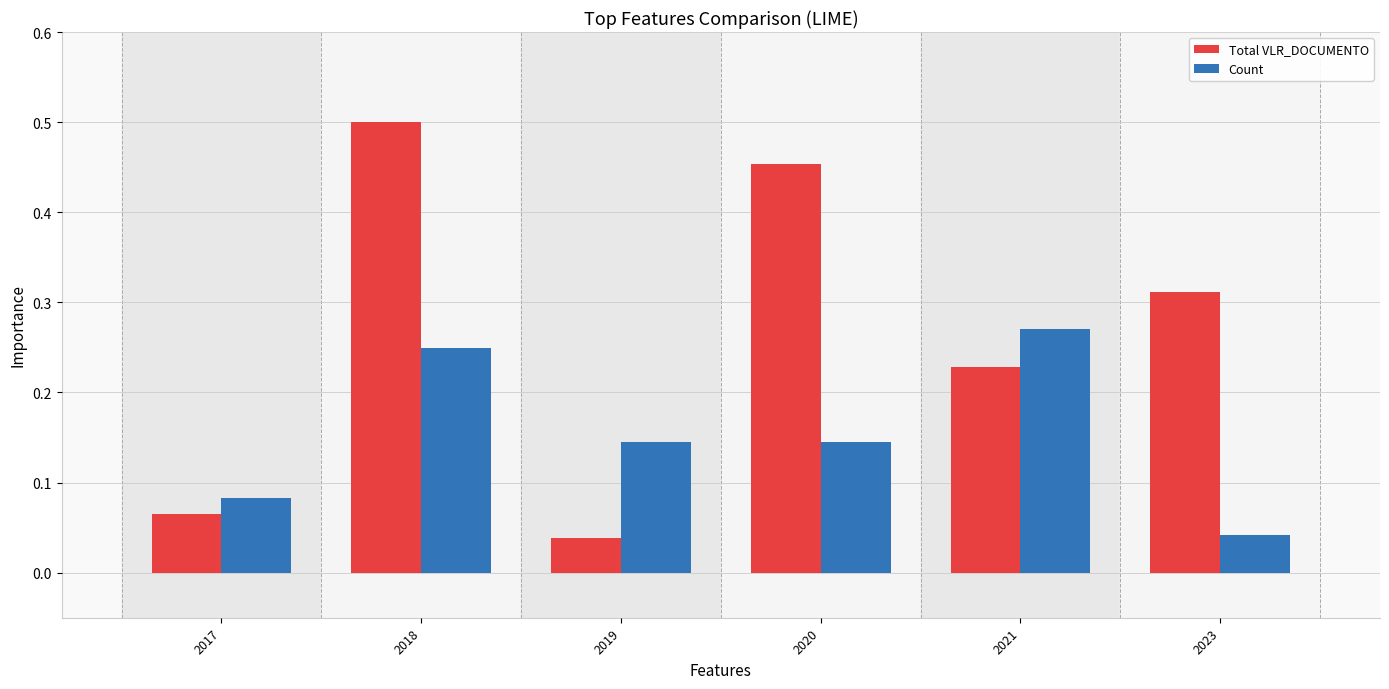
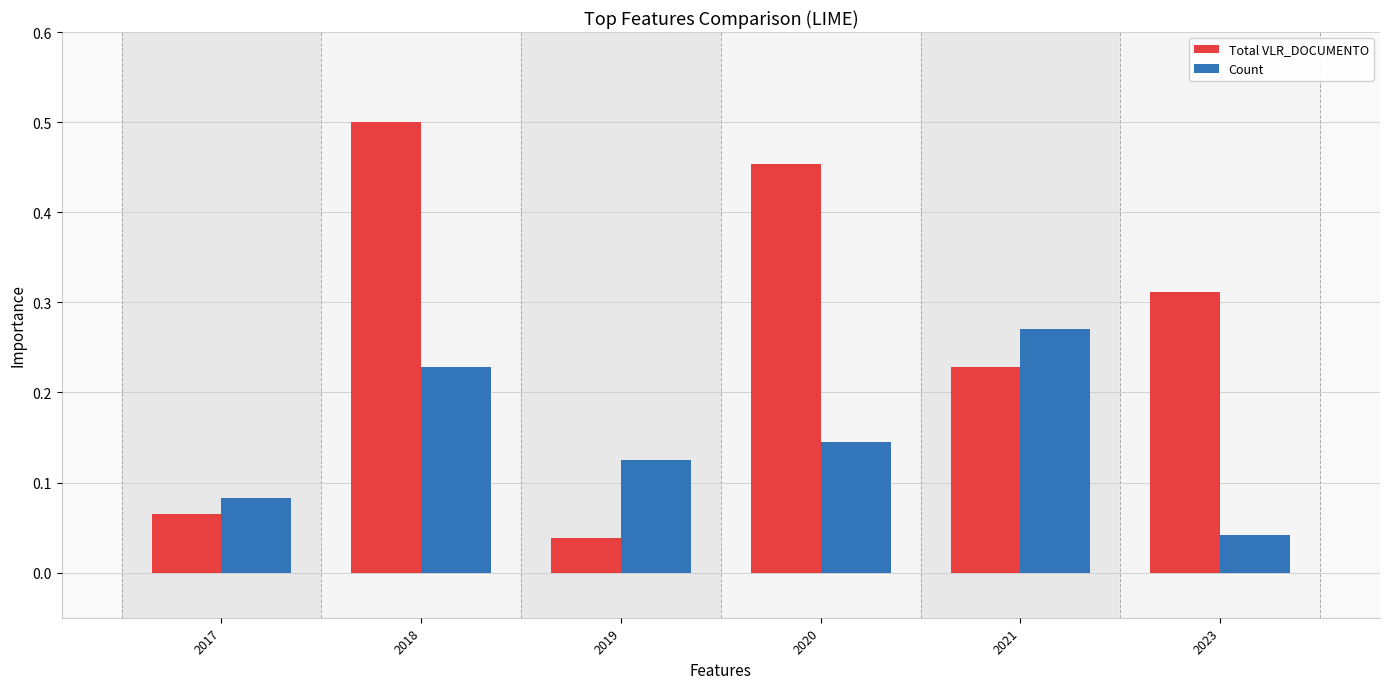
Count, 2018: 0.25 -> 0.23
Count, 2019: 0.15 -> 0.12
